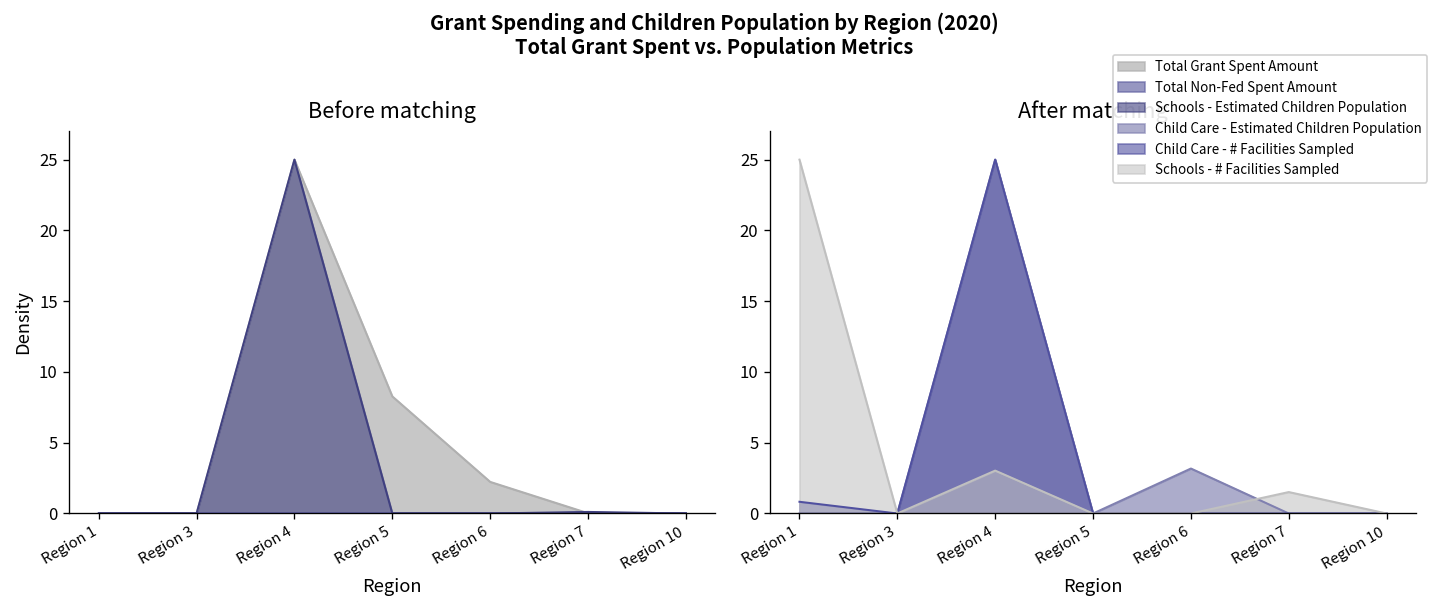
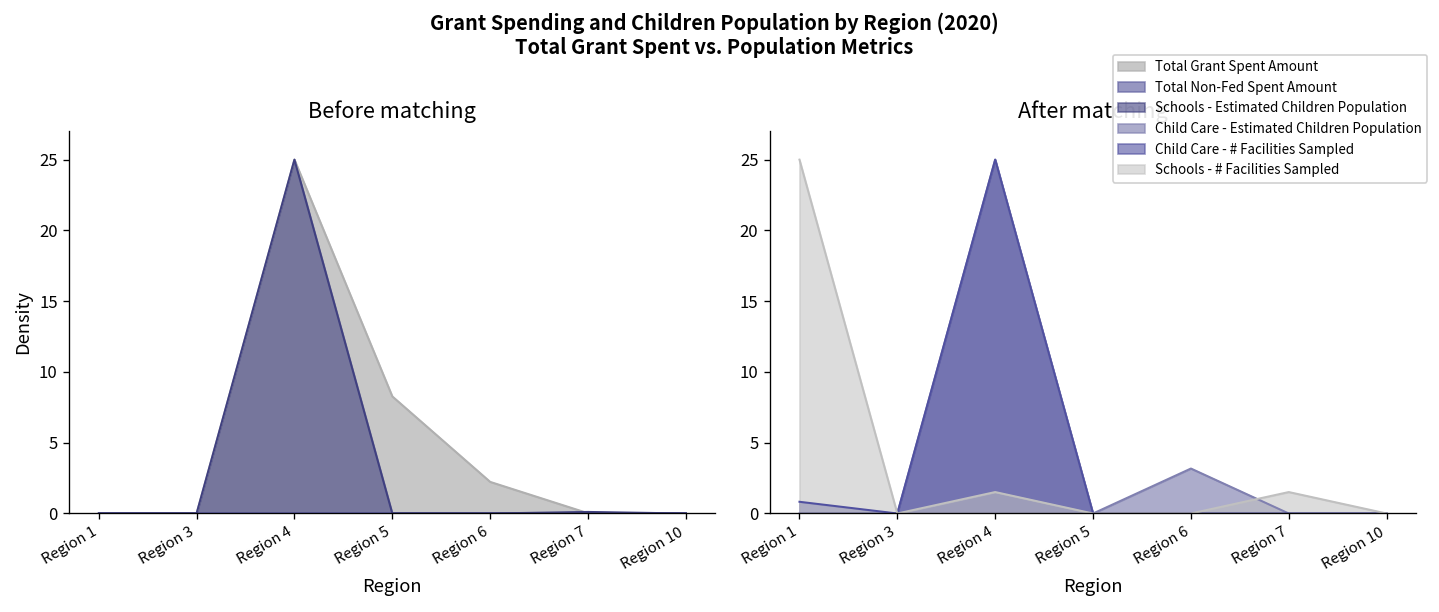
After matching, Schools - # Facilities Sampled, Region 4: 3.0 -> 1.5
